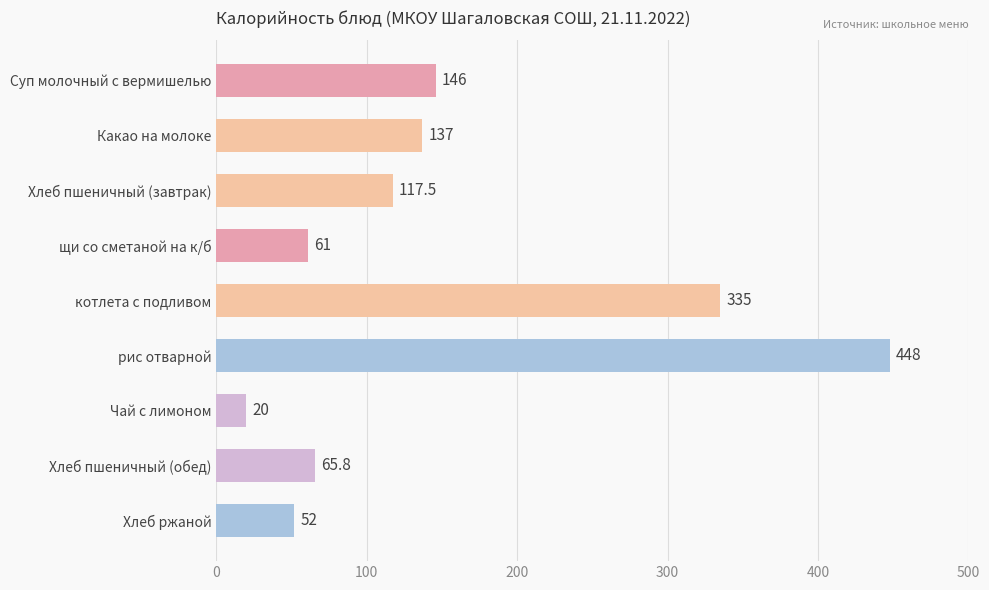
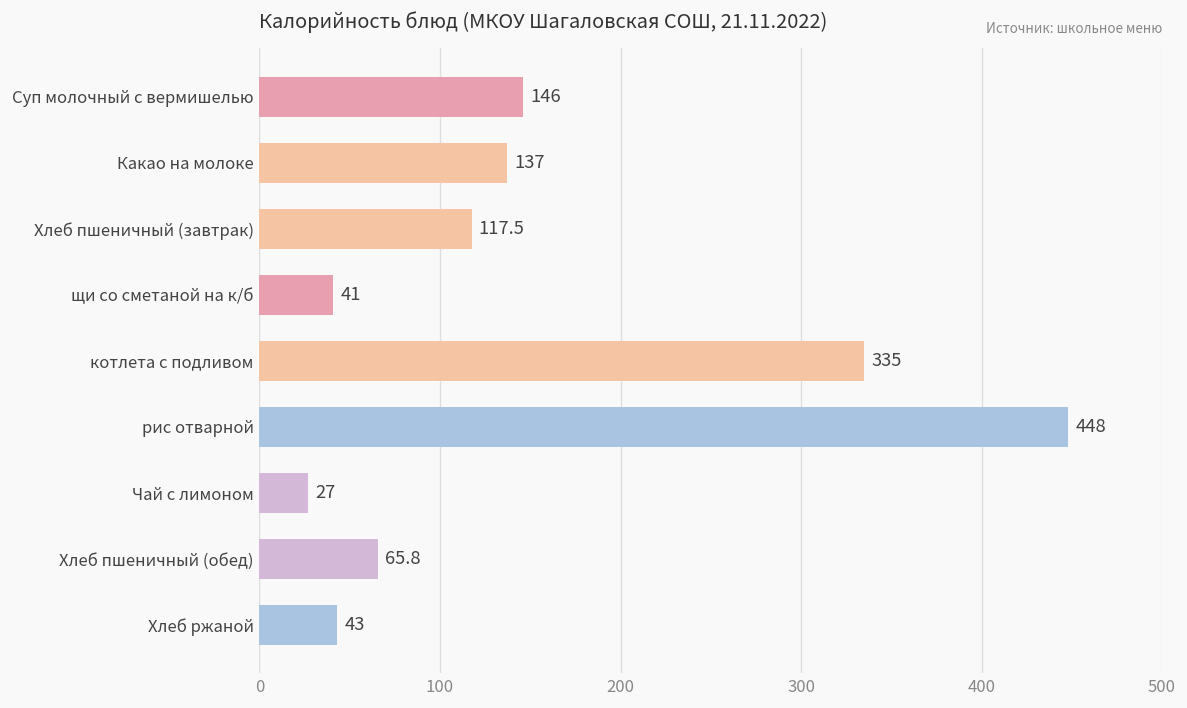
щи со сметаной на к/б: 61 -> 41
Чай с лимоном: 20 -> 27
Хлеб ржаной: 52 -> 43
